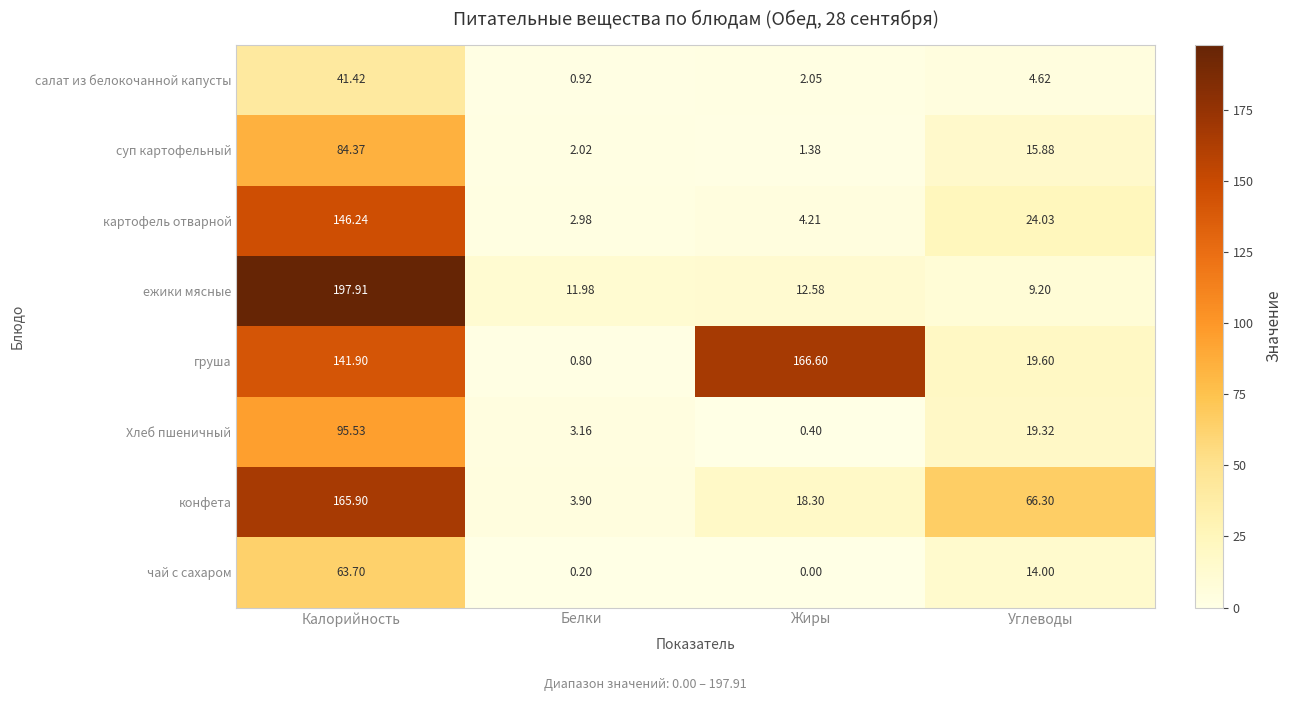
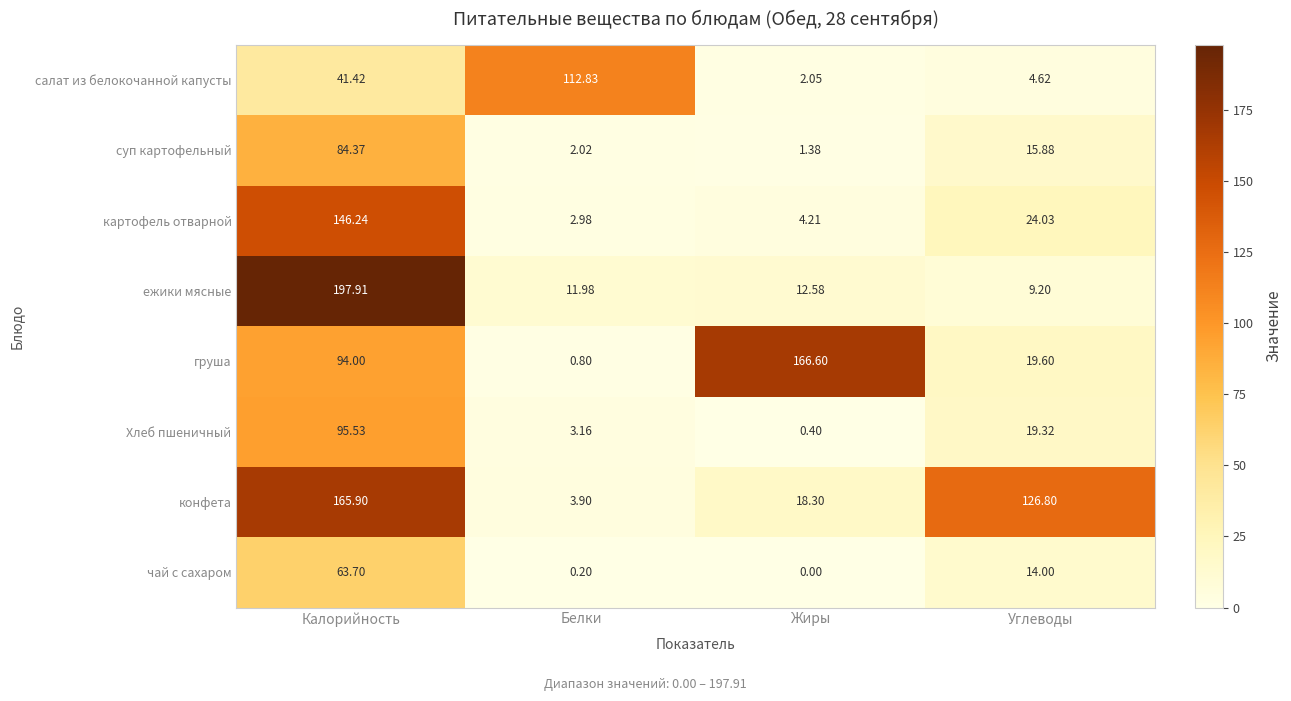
салат из белокочанной капусты, Белки: 0.92 -> 112.83
груша, Калорийность: 141.90 -> 94.00
конфета, Углеводы: 66.30 -> 126.80
